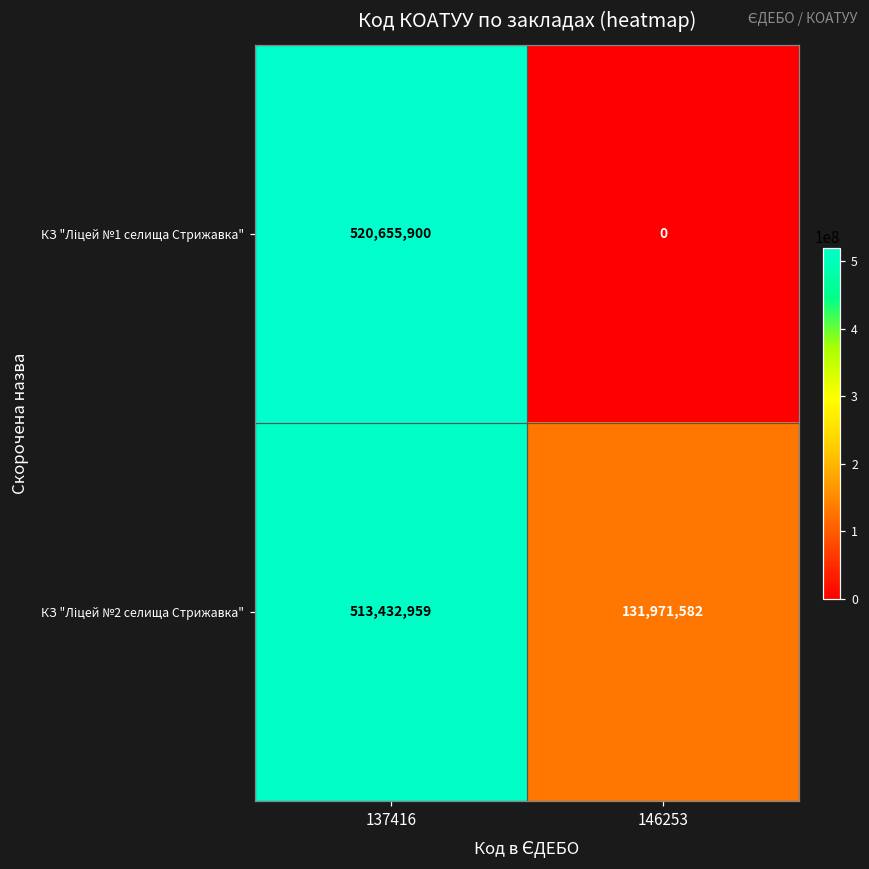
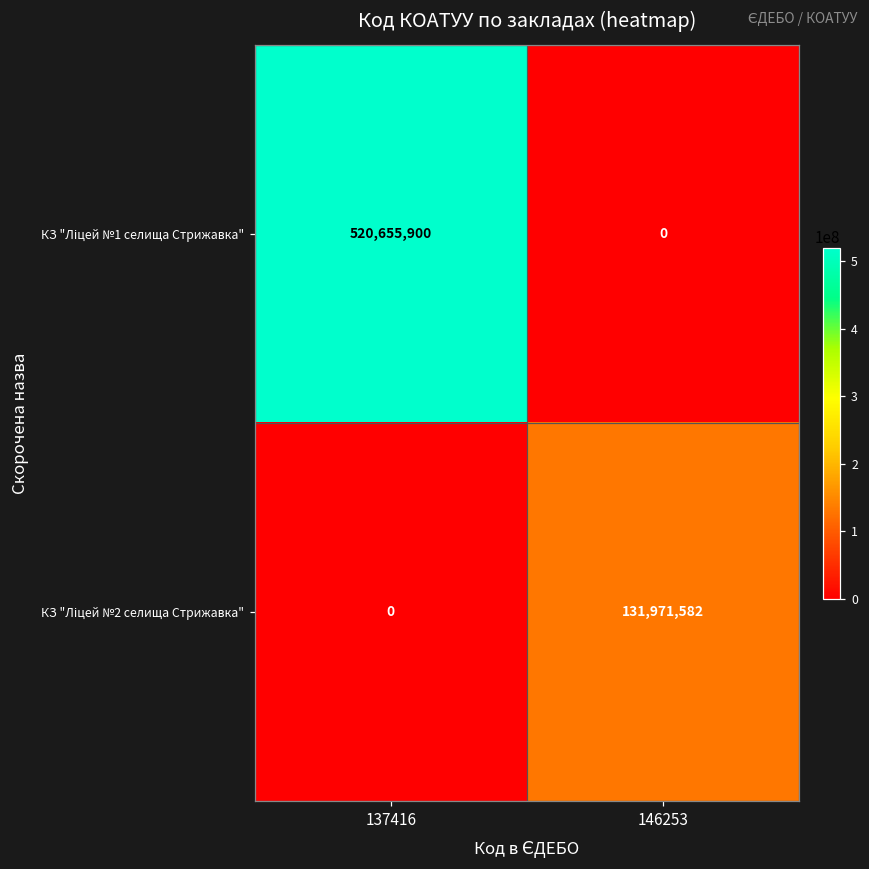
КЗ "Ліцей №2 селища Стрижавка", 137416: 513,432,959 -> 0
